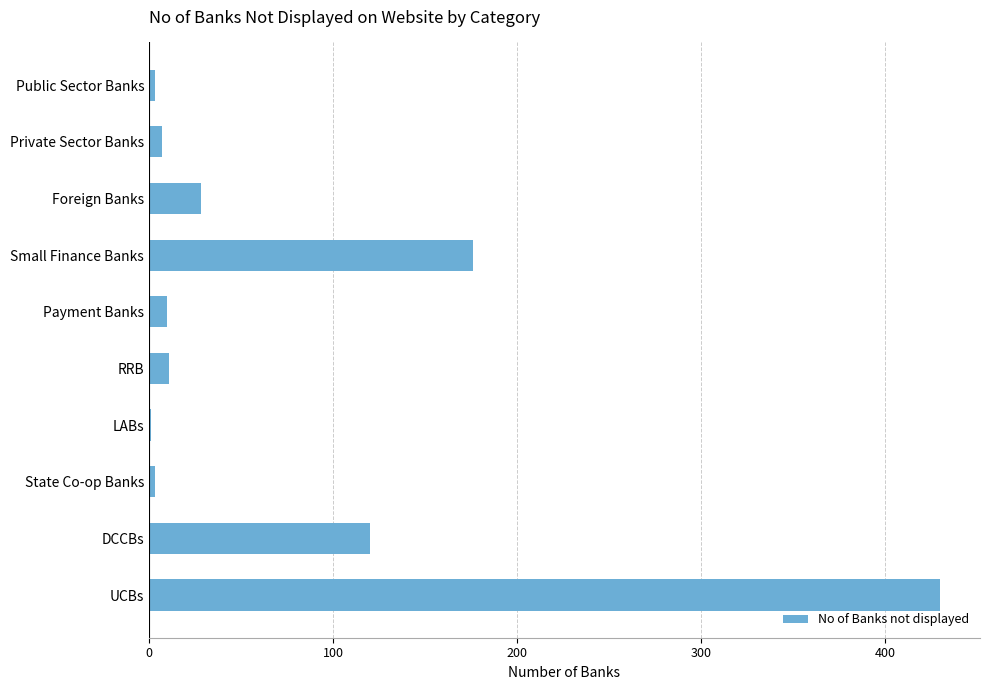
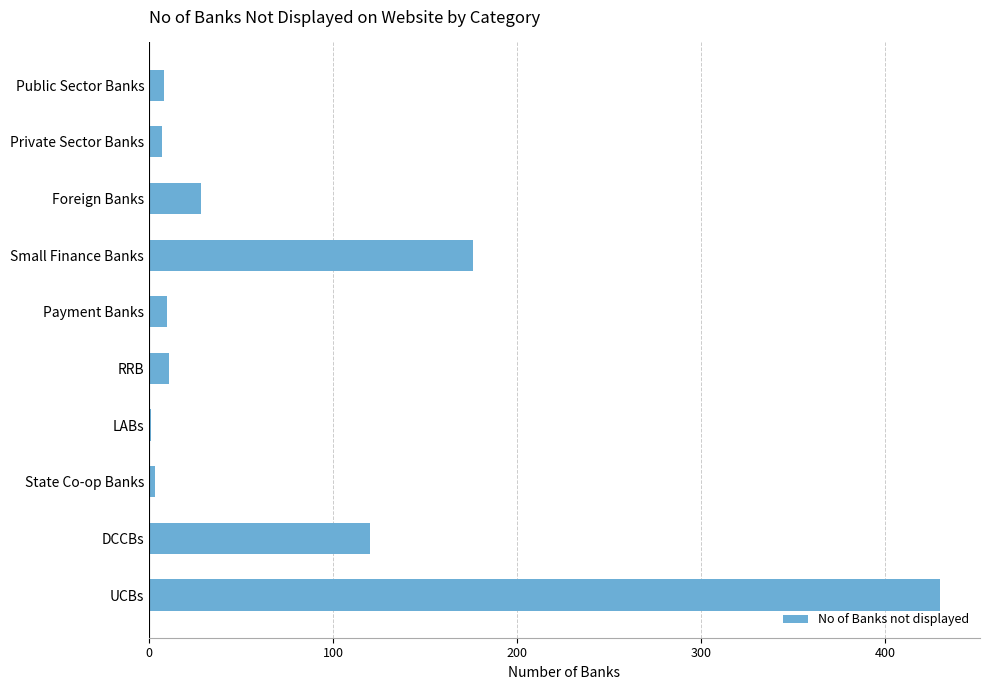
Public Sector Banks: 3 -> 8
